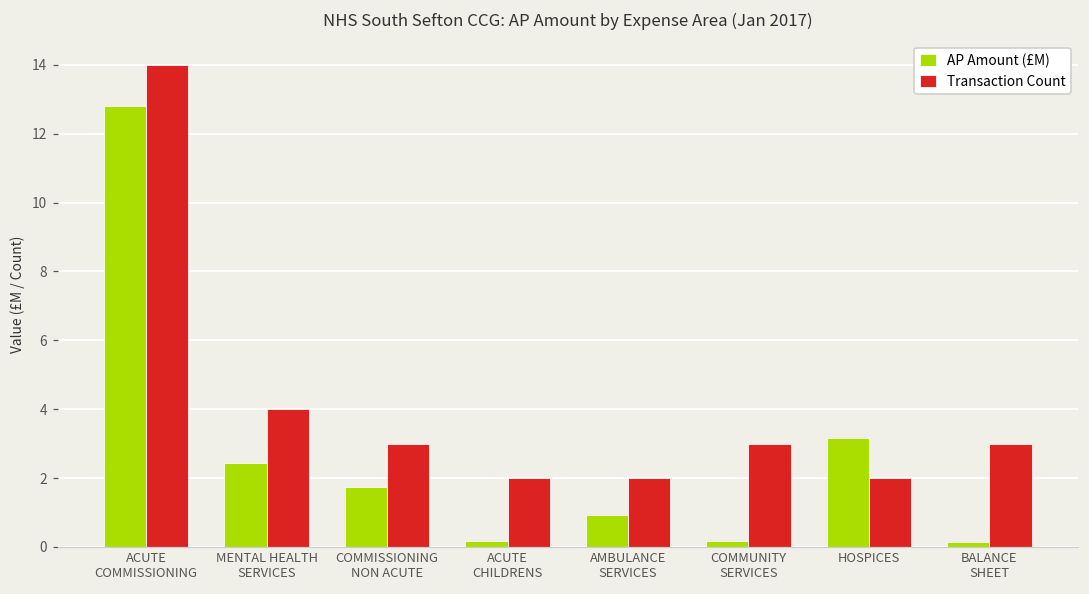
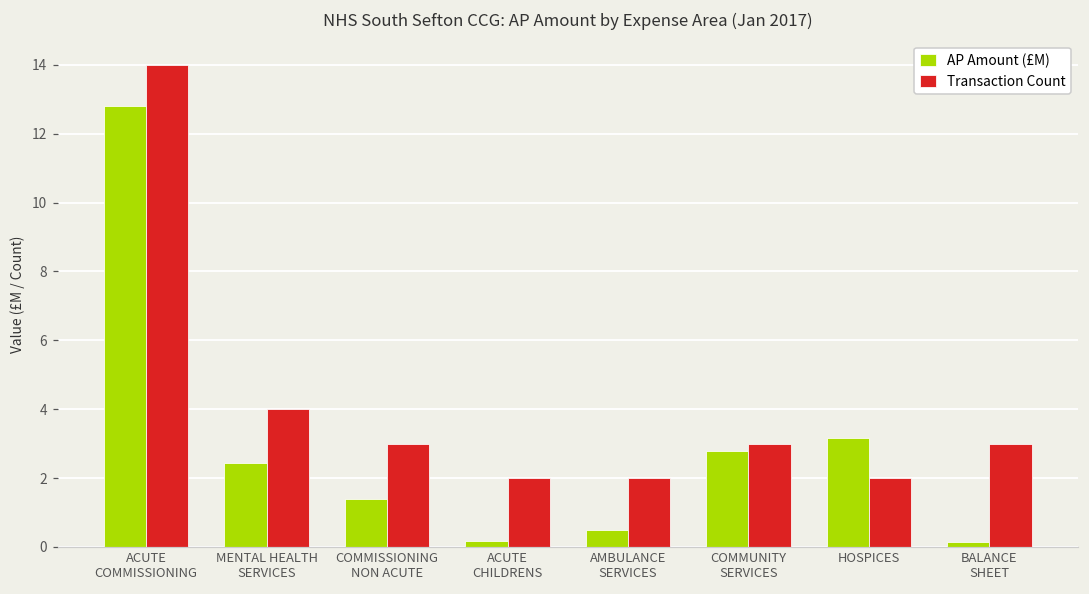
AP Amount (£M), COMMISSIONING NON ACUTE: 1.8 -> 1.4
AP Amount (£M), AMBULANCE SERVICES: 0.9 -> 0.5
AP Amount (£M), COMMUNITY SERVICES: 0.2 -> 2.8
